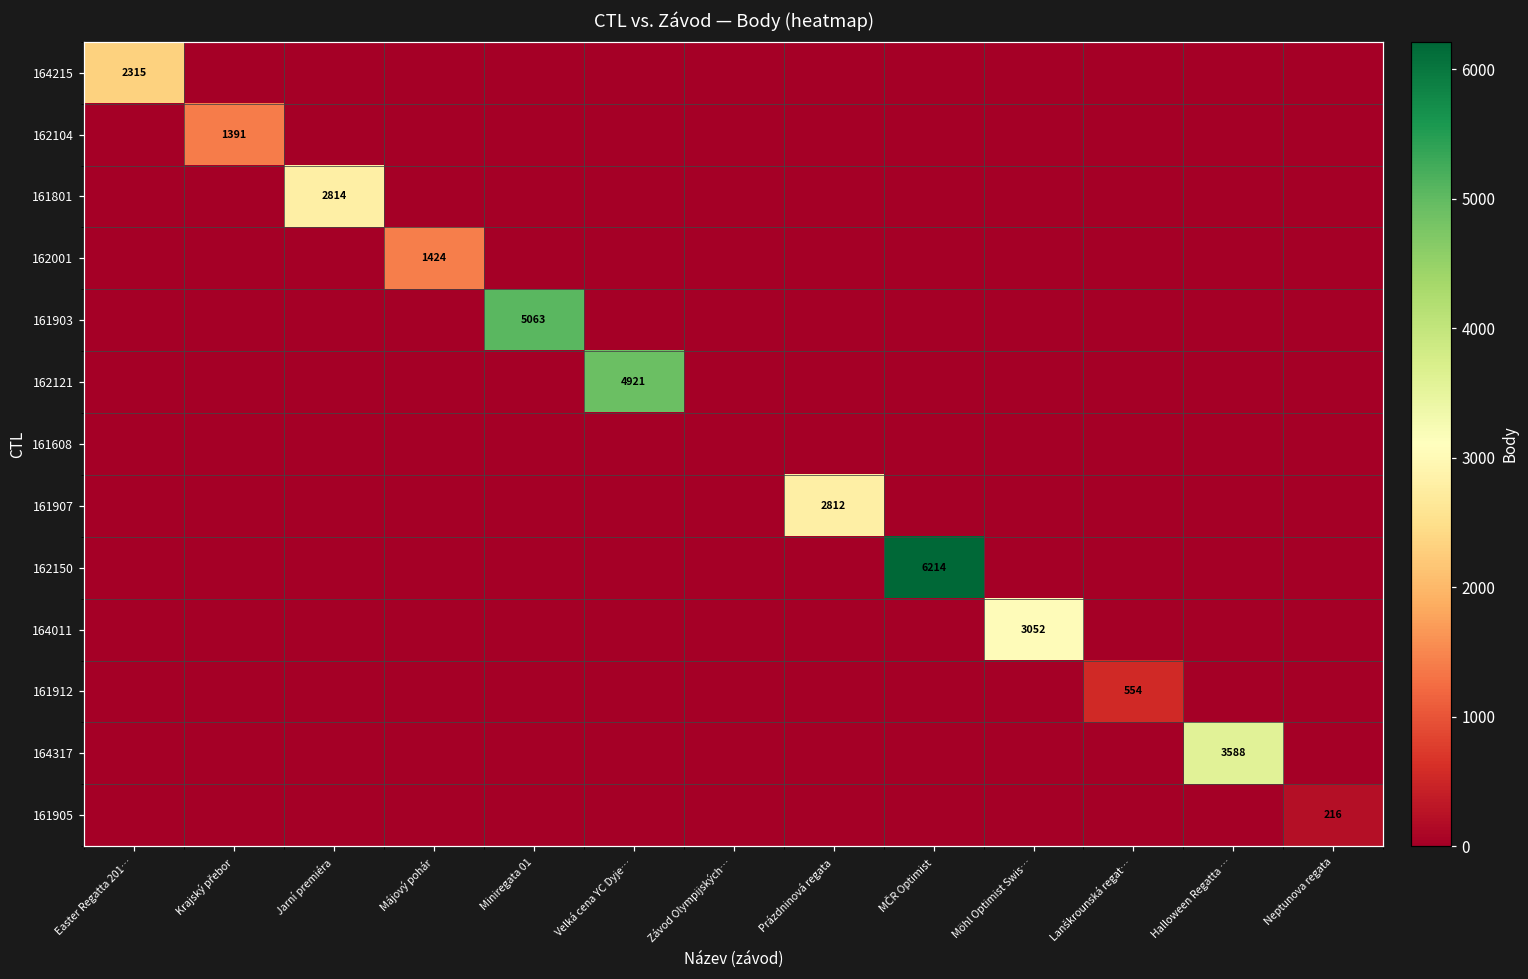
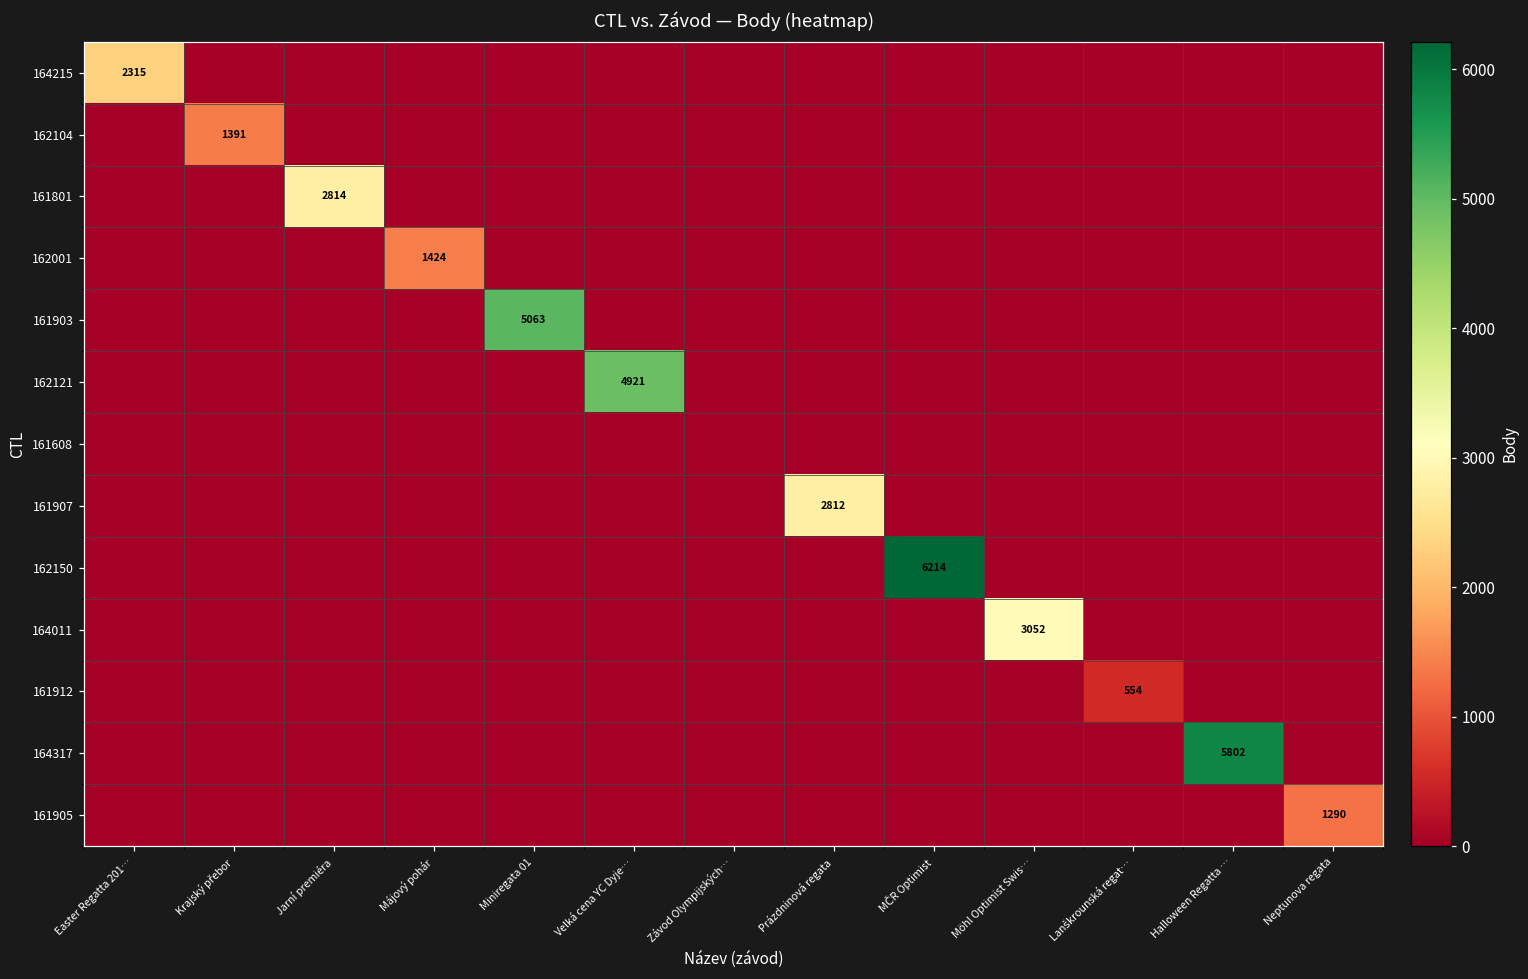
164317, Halloween Regatta …: 3588 -> 5802
161905, Neptunova regata: 216 -> 1290
